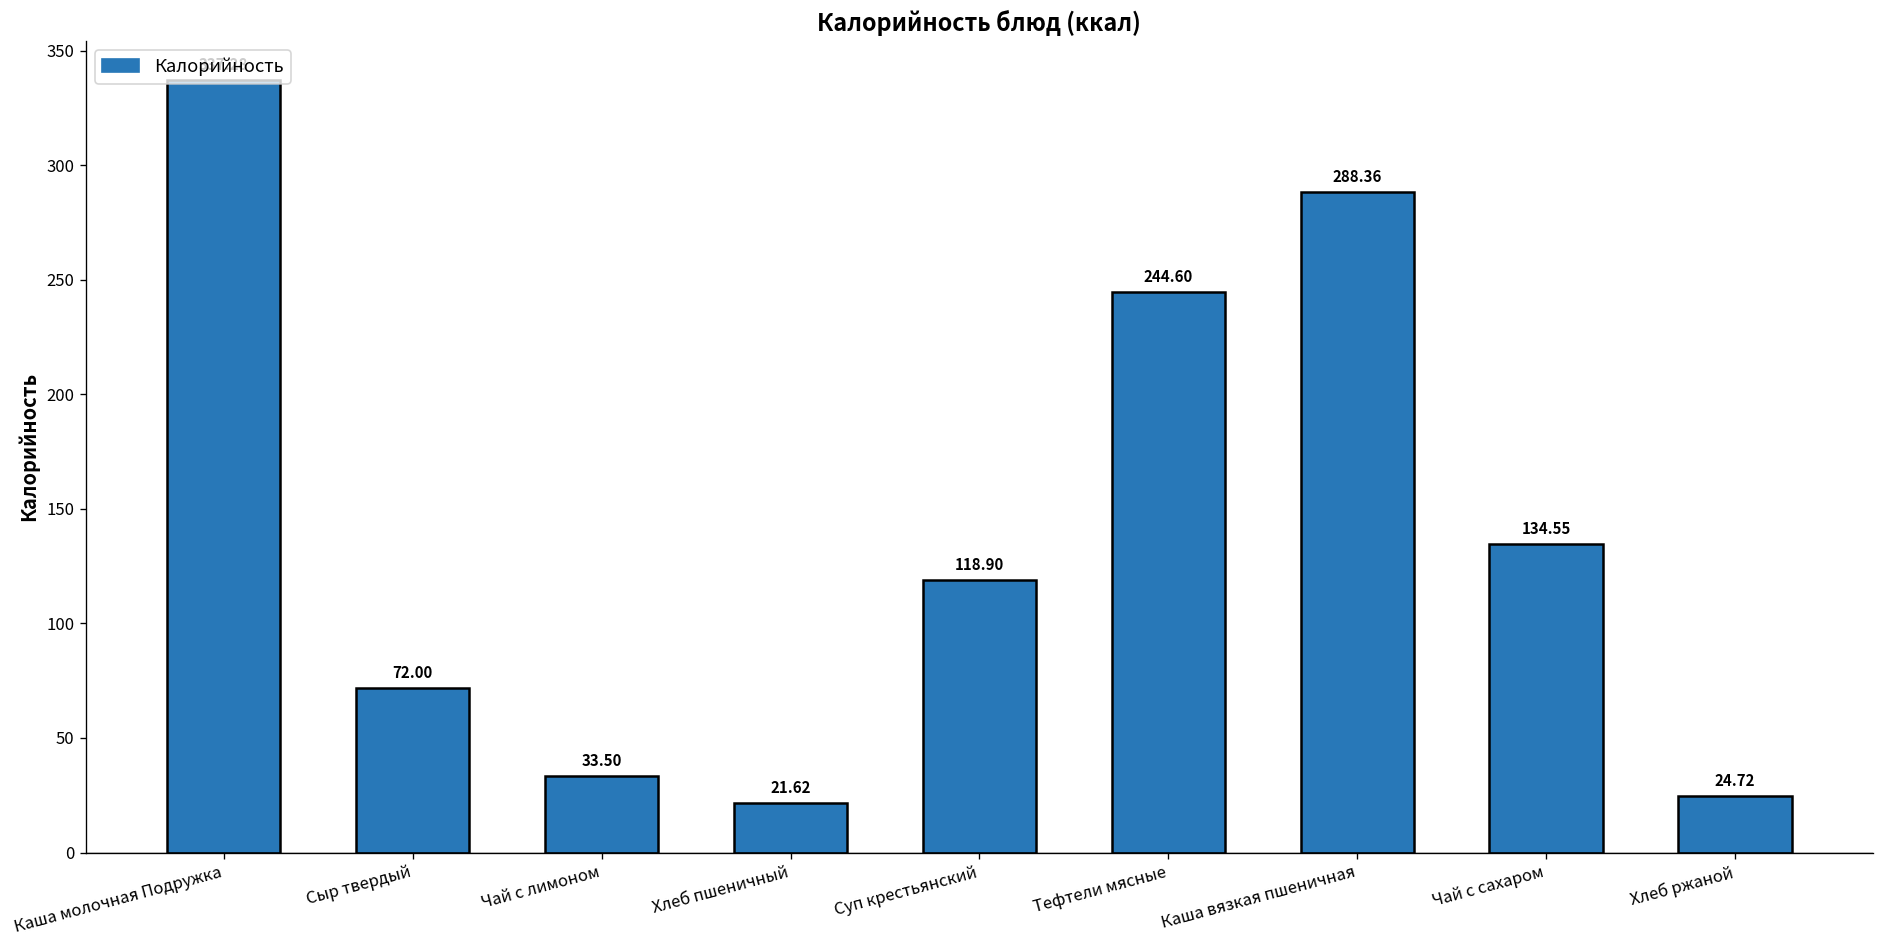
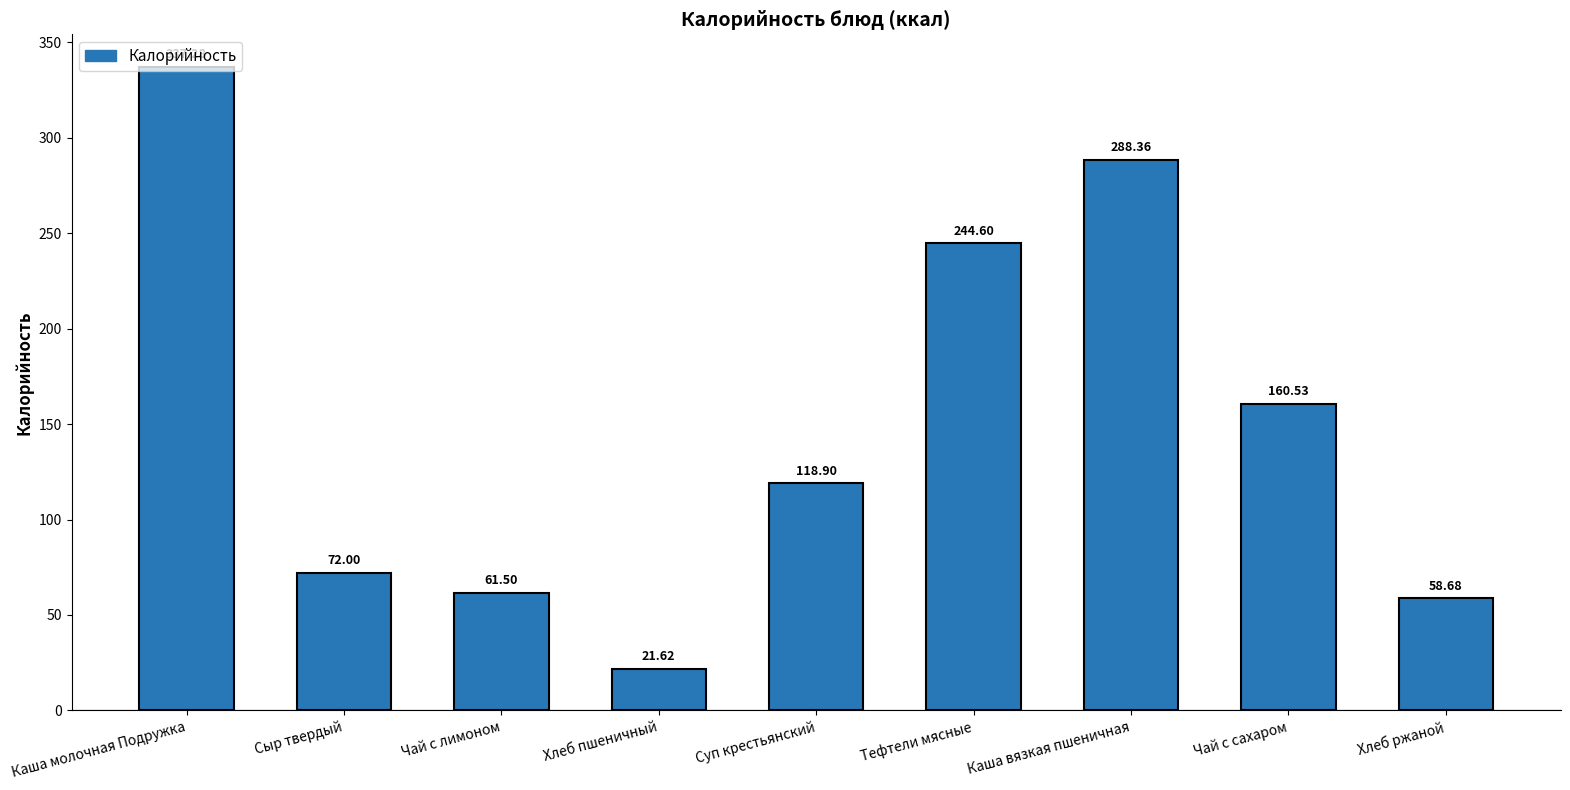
Чай с лимоном: 33.50 -> 61.50
Чай с сахаром: 134.55 -> 160.53
Хлеб ржаной: 24.72 -> 58.68
